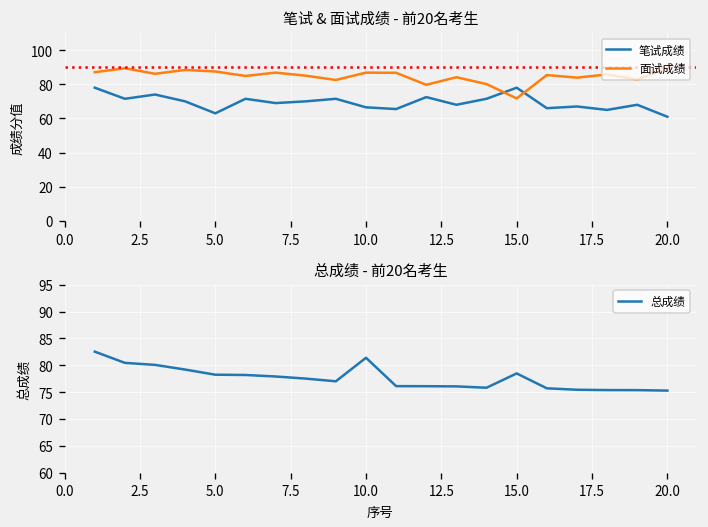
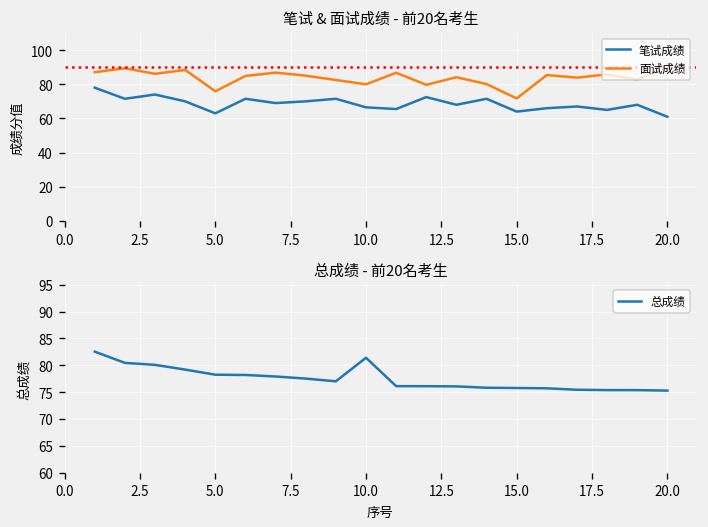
笔试 & 面试成绩 - 前20名考生, 面试成绩, 5.0: 87 -> 76
笔试 & 面试成绩 - 前20名考生, 面试成绩, 10.0: 87 -> 80
笔试 & 面试成绩 - 前20名考生, 笔试成绩, 15.0: 78 -> 64
总成绩 - 前20名考生, 15.0: 78 -> 76
